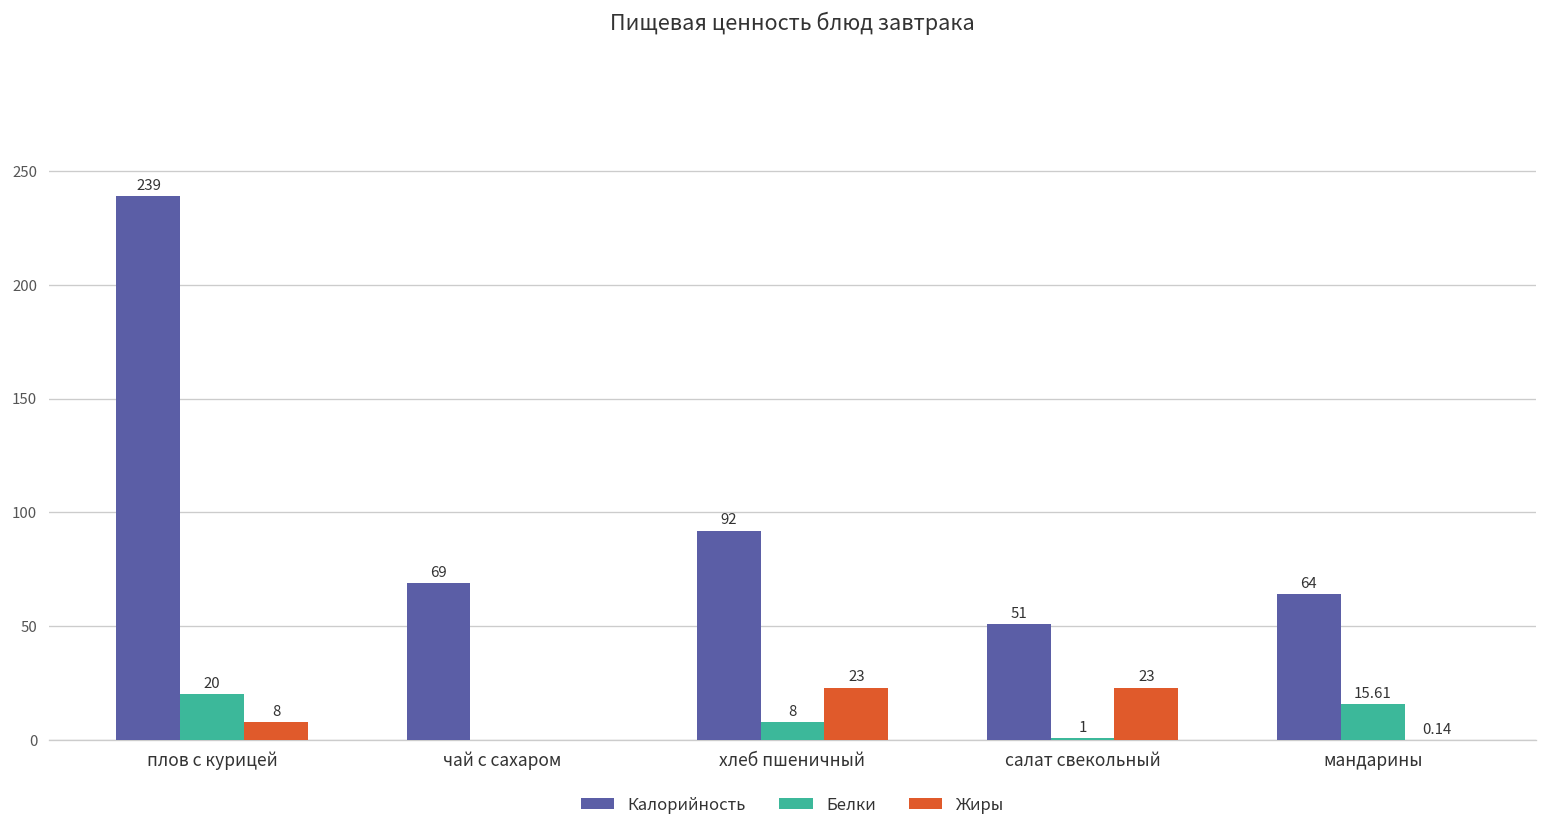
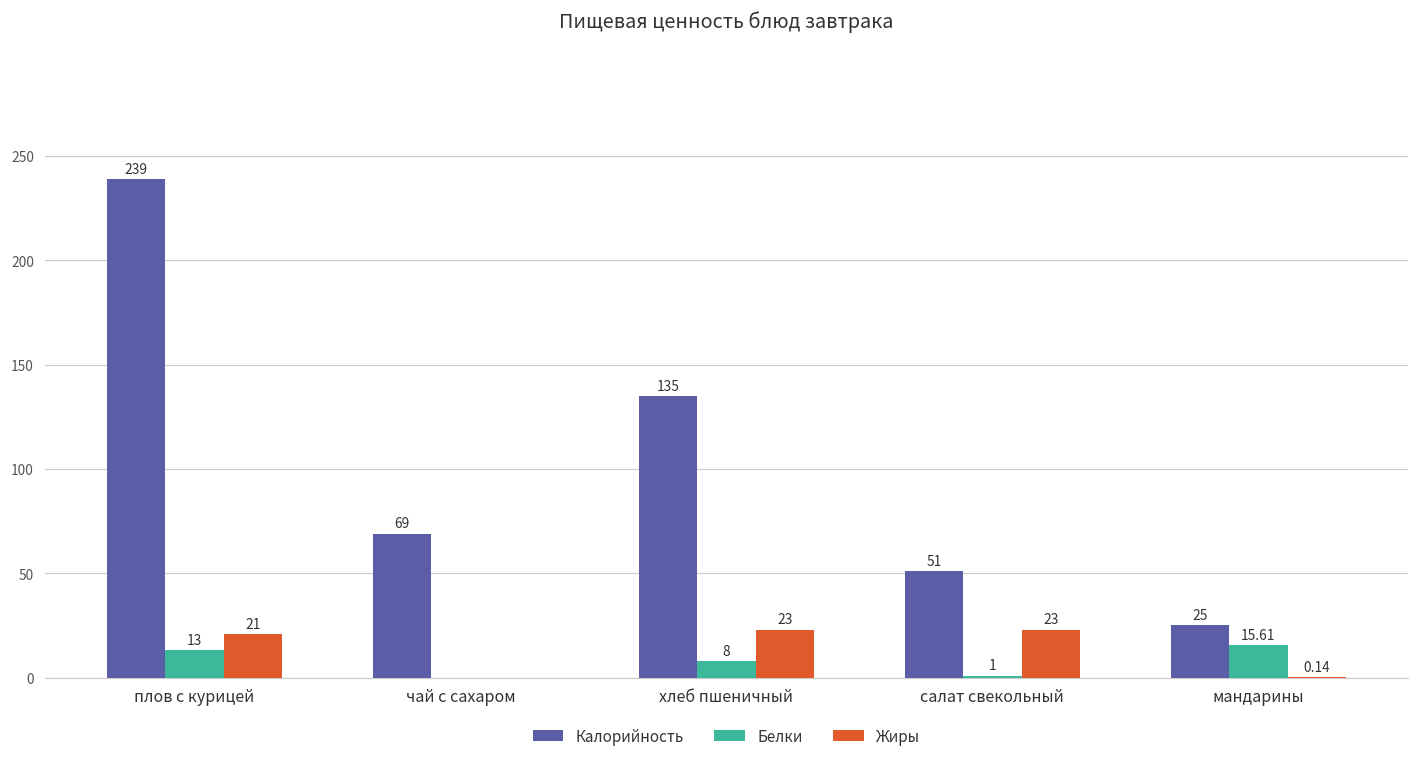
Белки, плов с курицей: 20 -> 13
Жиры, плов с курицей: 8 -> 21
Калорийность, хлеб пшеничный: 92 -> 135
Калорийность, мандарины: 64 -> 25
